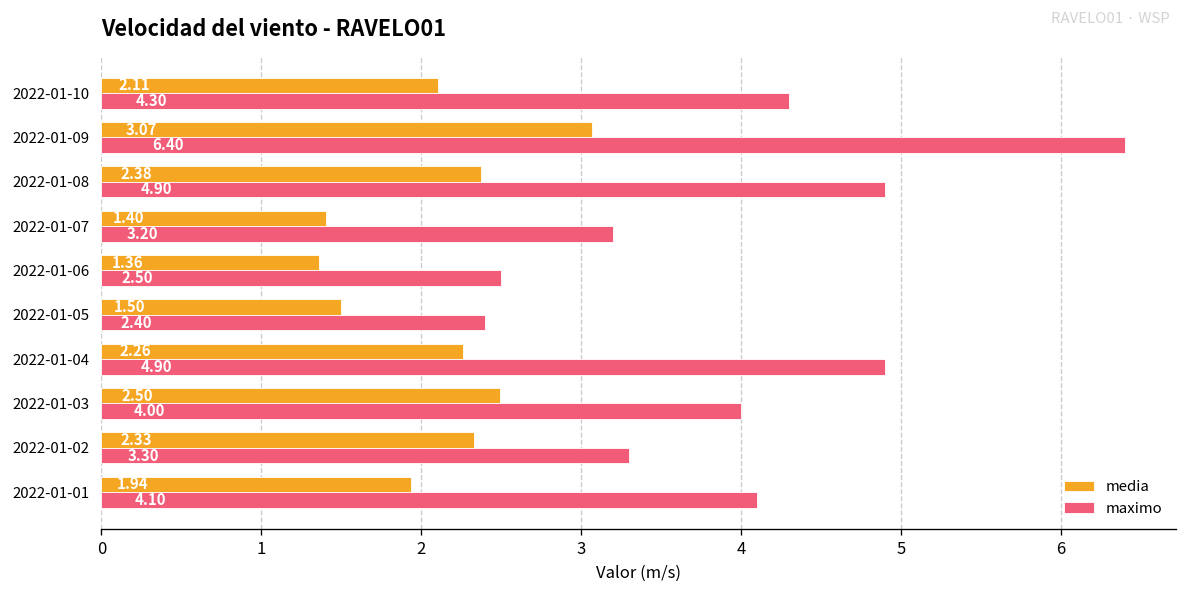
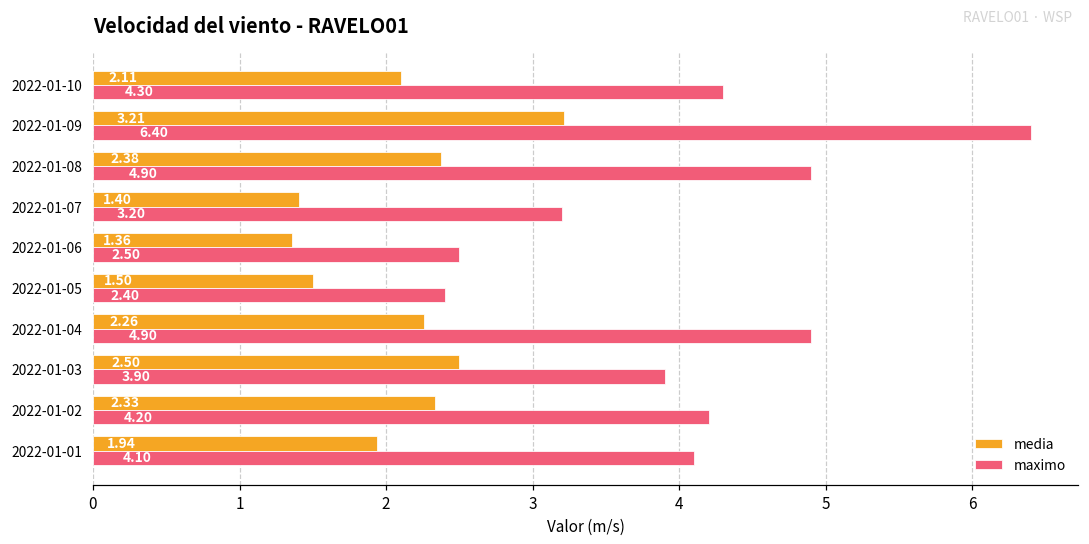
media, 2022-01-09: 3.07 -> 3.21
maximo, 2022-01-03: 4.00 -> 3.90
maximo, 2022-01-02: 3.30 -> 4.20
